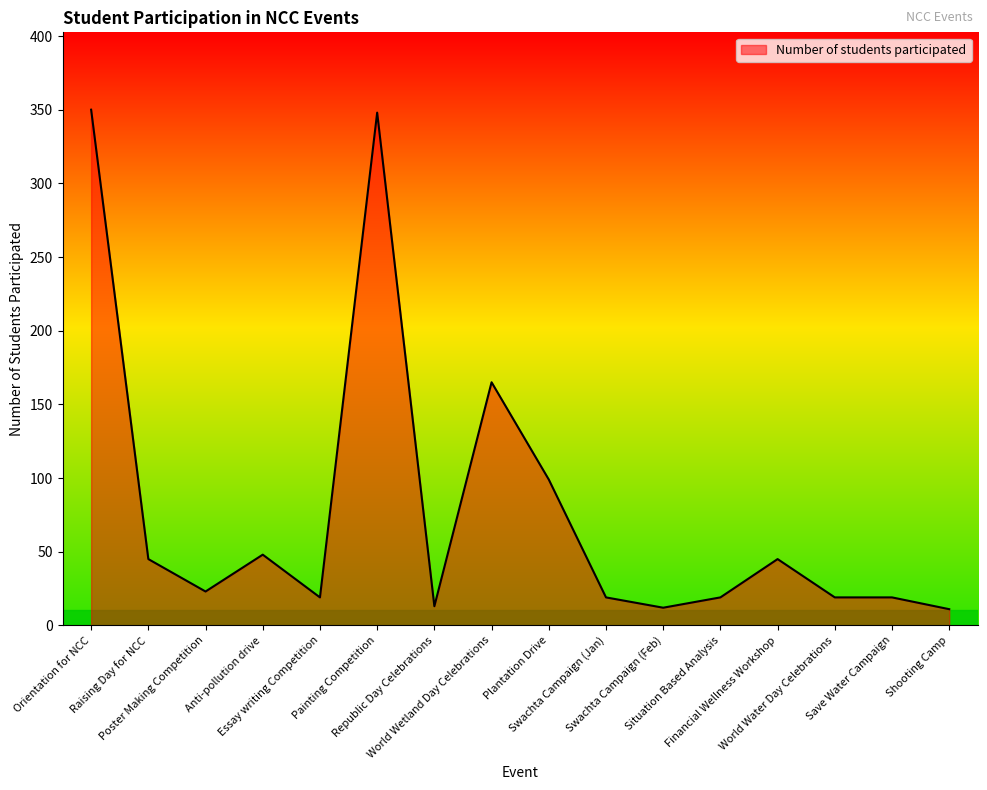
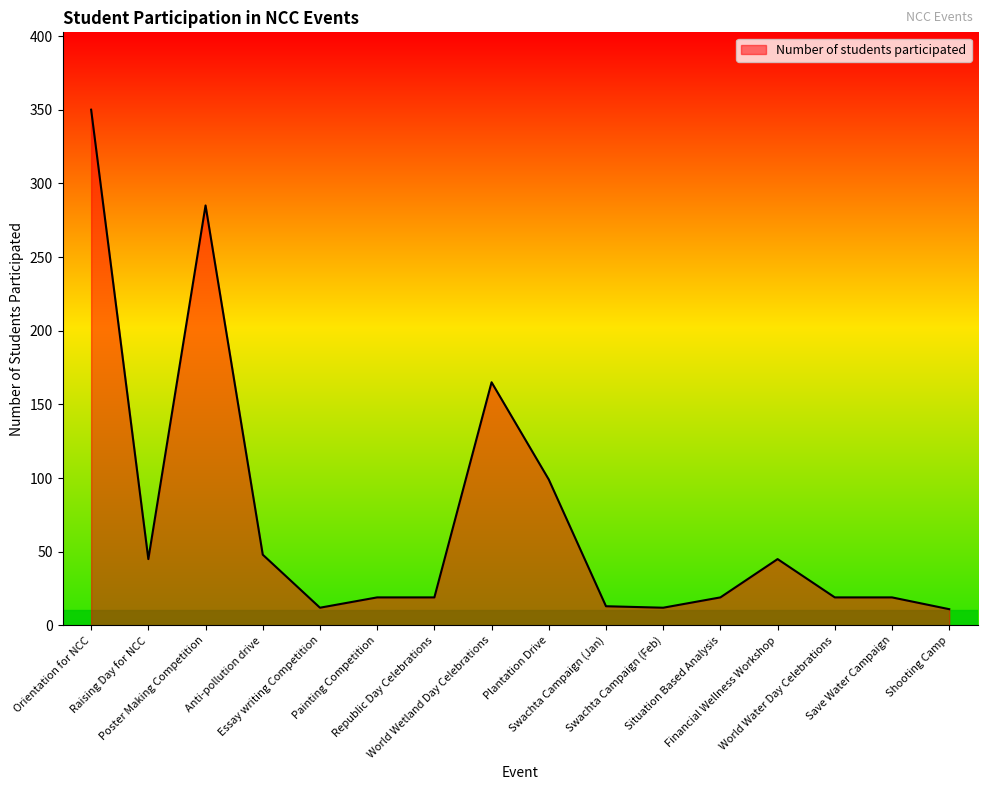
Poster Making Competition: 23 -> 285
Essay writing Competition: 19 -> 12
Painting Competition: 348 -> 19
Republic Day Celebrations: 13 -> 19
Swachta Campaign (Jan): 19 -> 13
